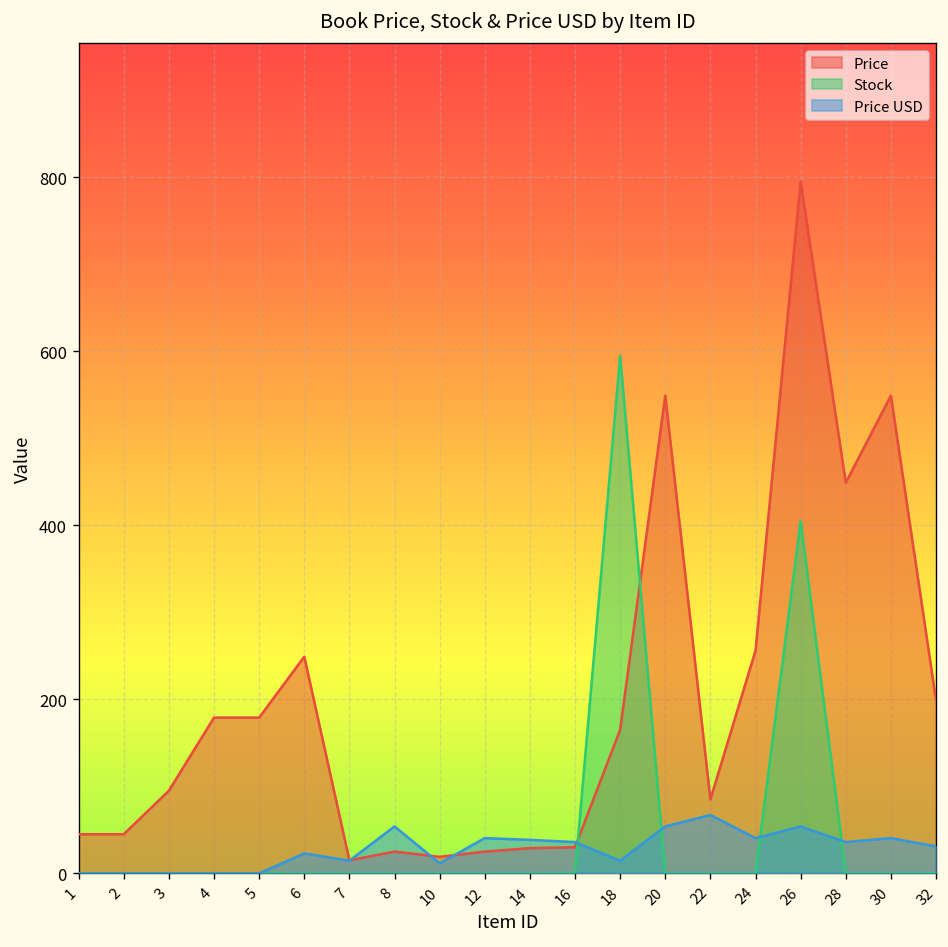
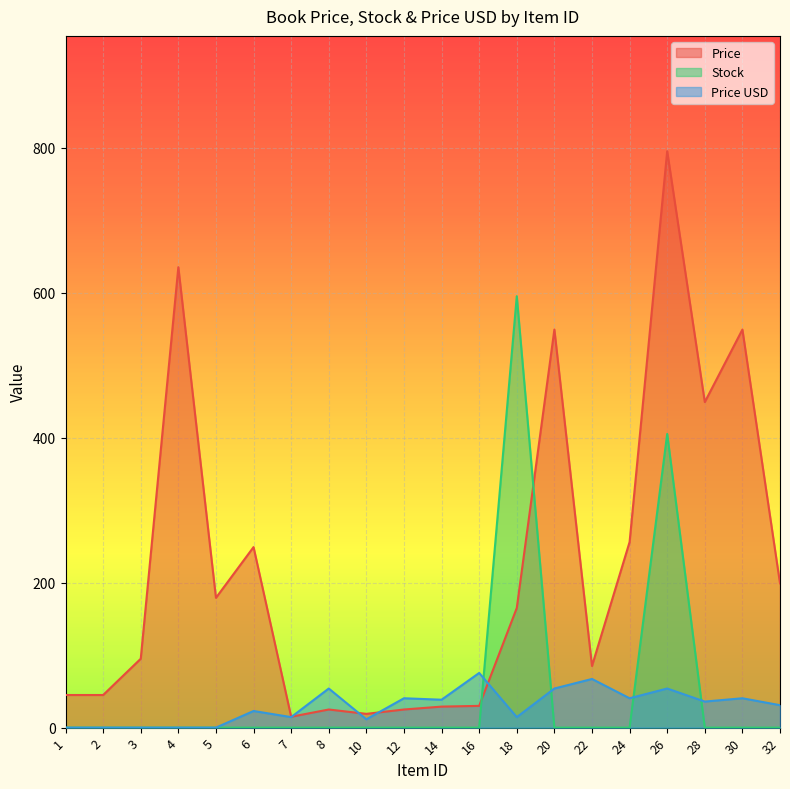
Price, 4: 180 -> 640
Price USD, 16: 40 -> 80
